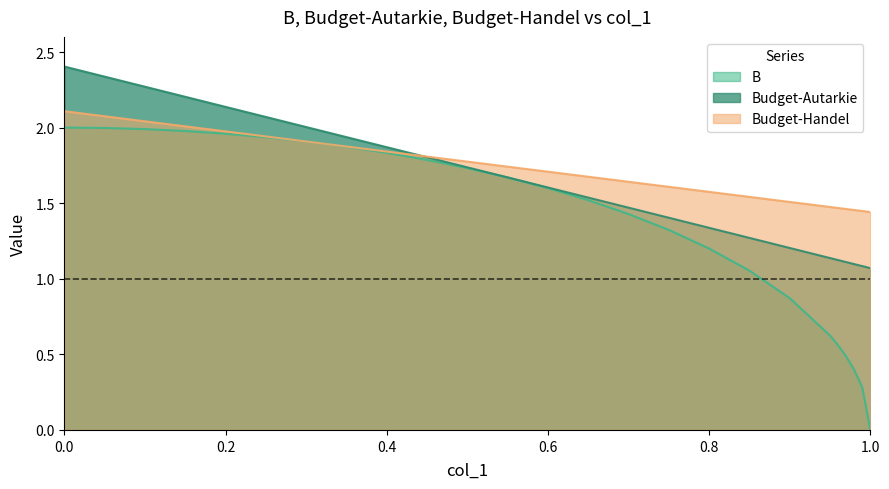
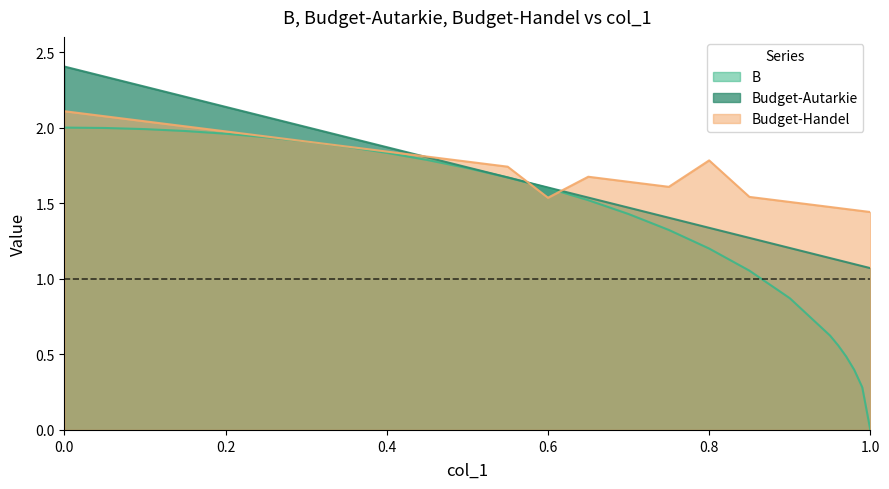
Budget-Handel, 0.6: 1.71 -> 1.54
Budget-Handel, 0.8: 1.57 -> 1.78
